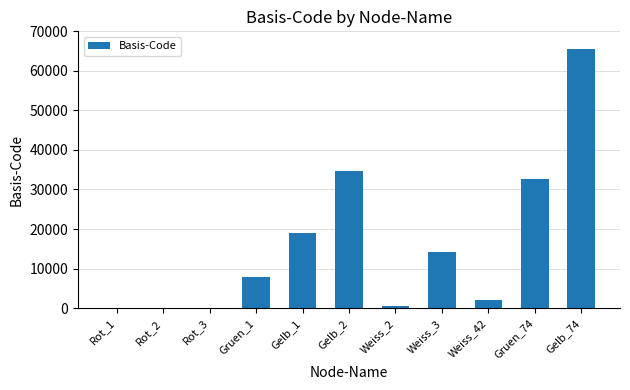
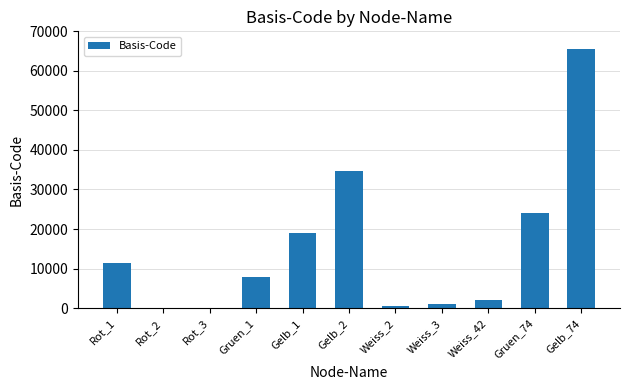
Rot_1: 0 -> 11000
Weiss_3: 14000 -> 1000
Gruen_74: 33000 -> 24000
